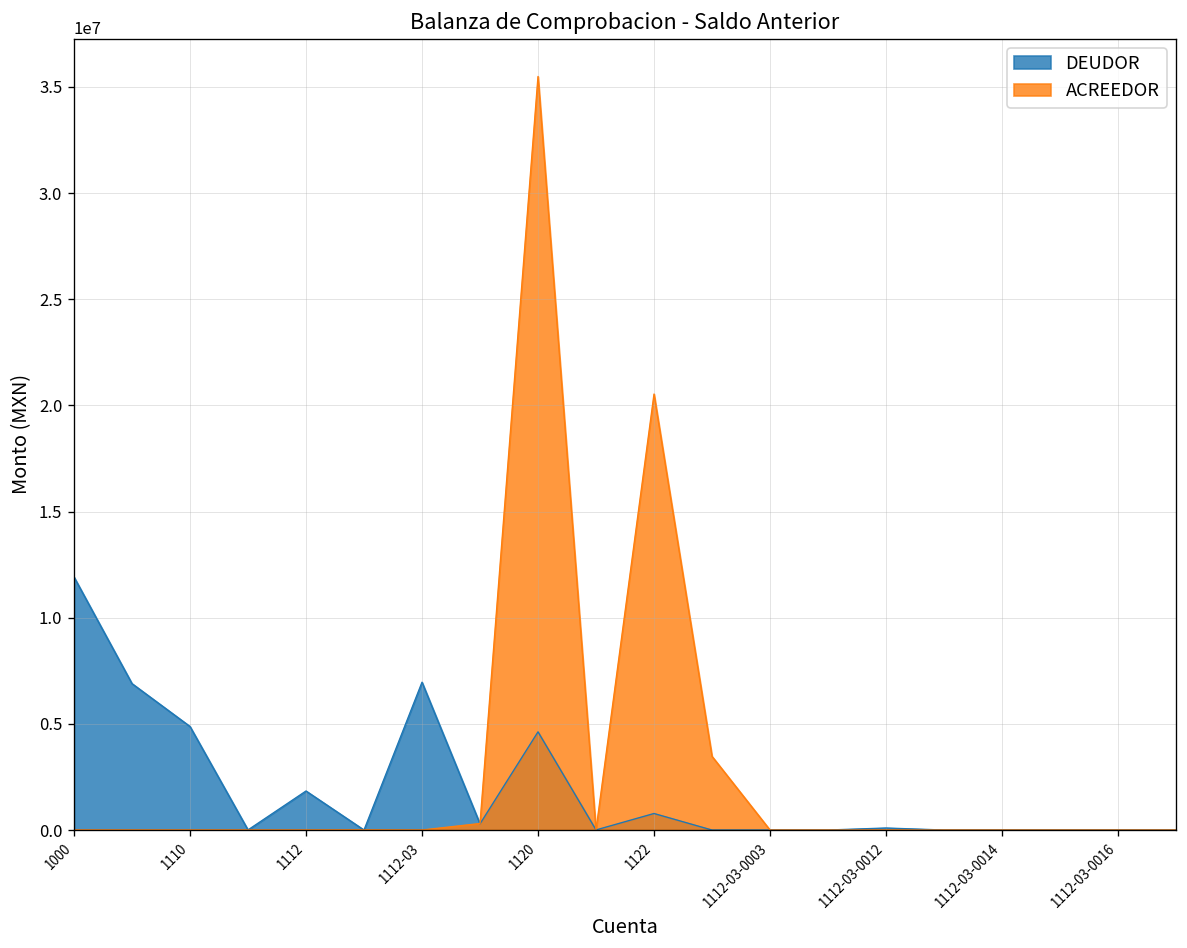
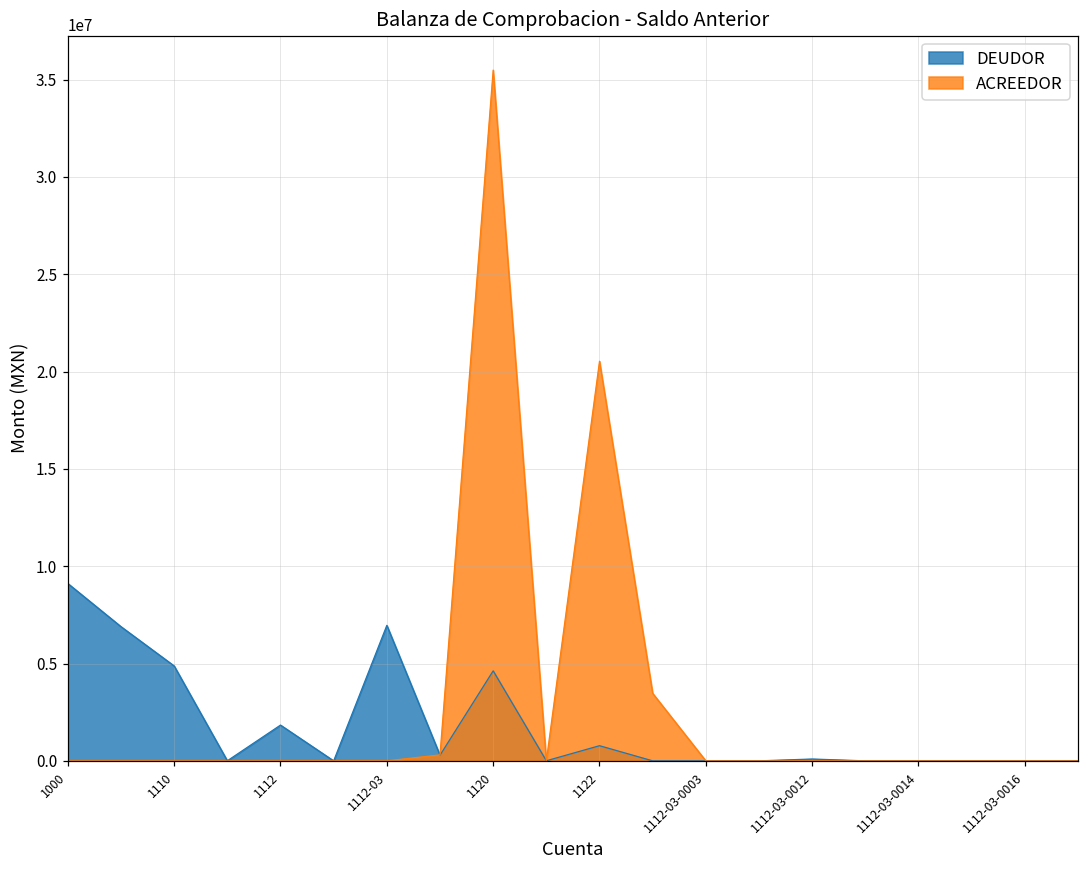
DEUDOR, 1000: 11900000 -> 9100000
